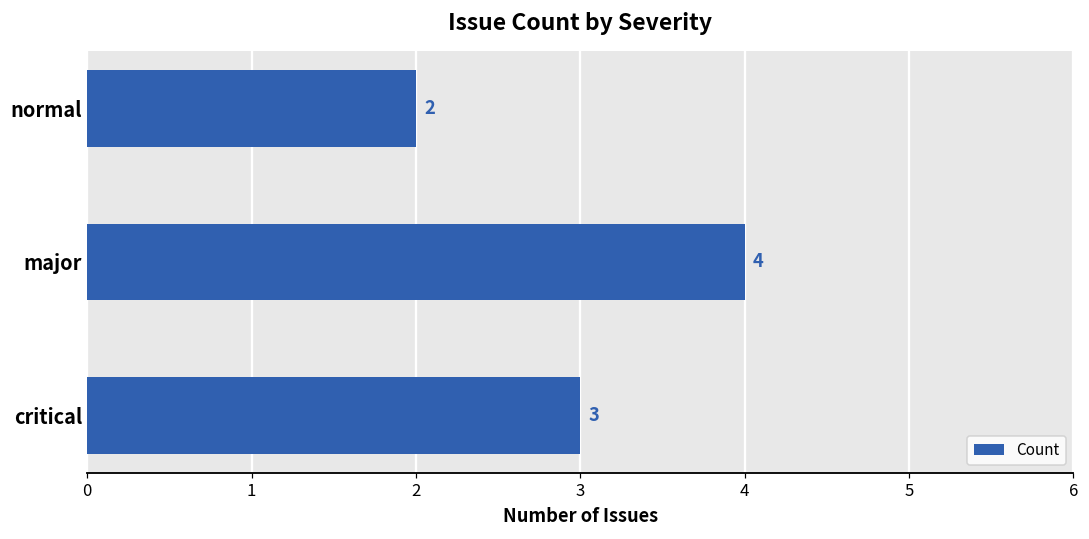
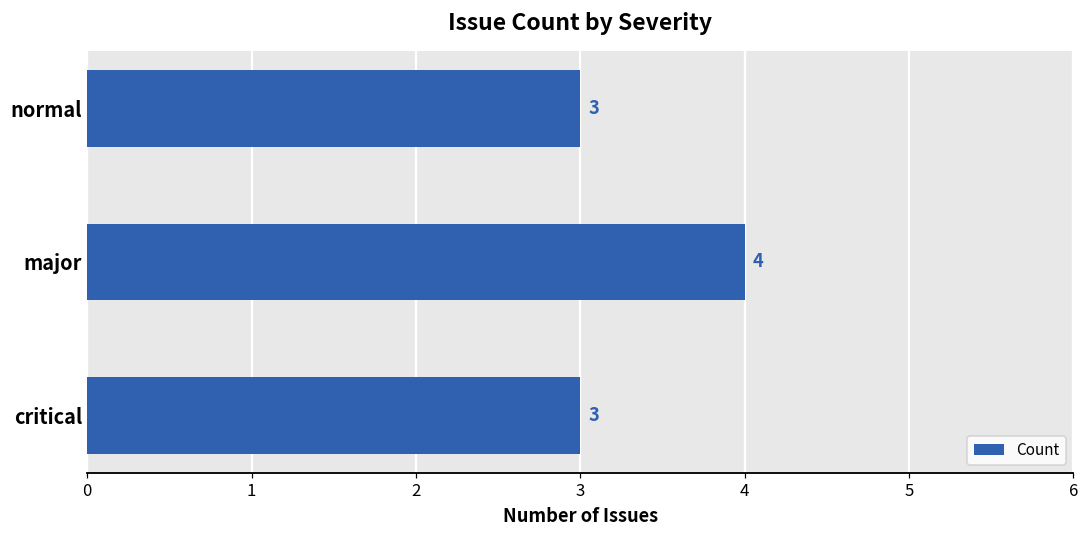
normal: 2 -> 3
